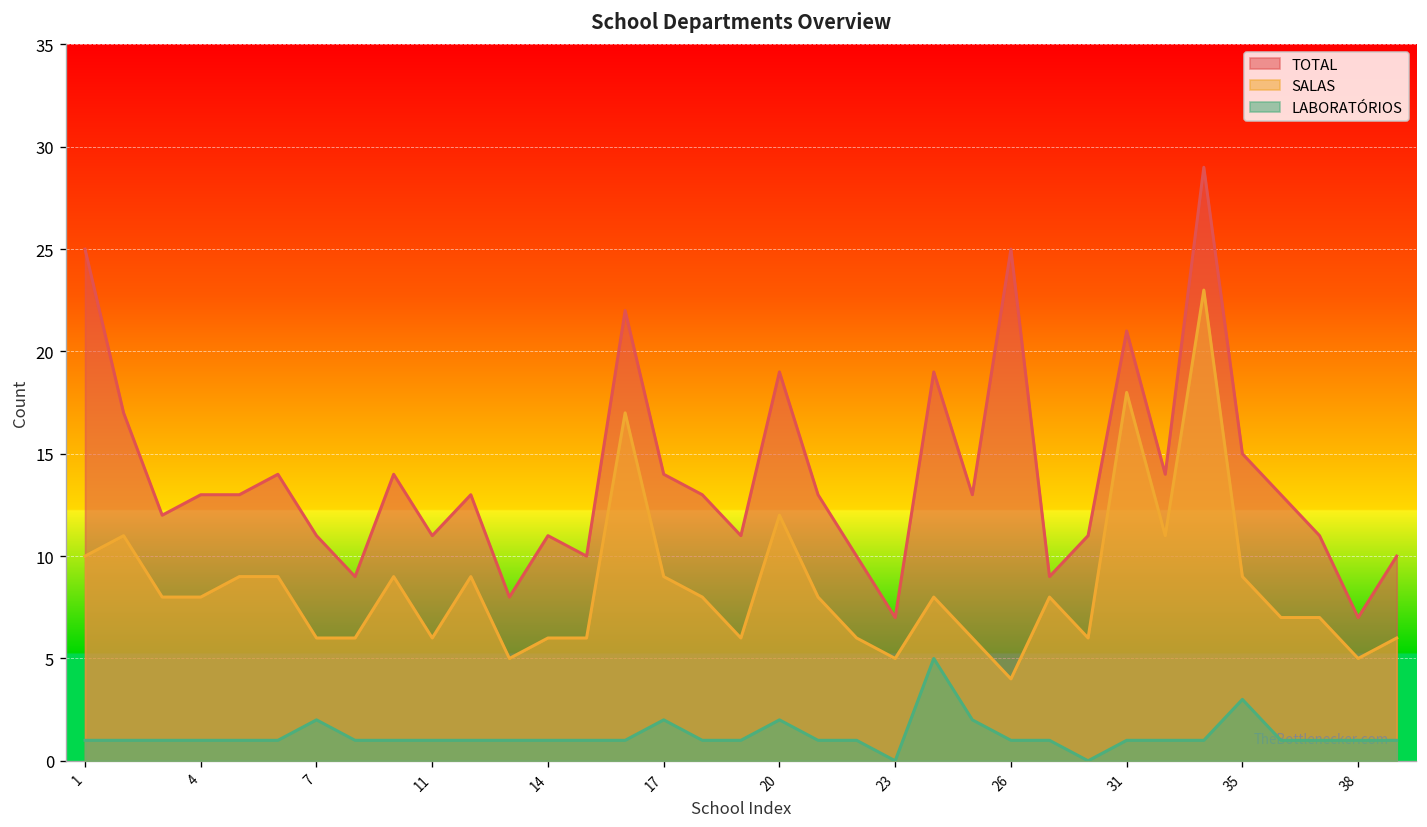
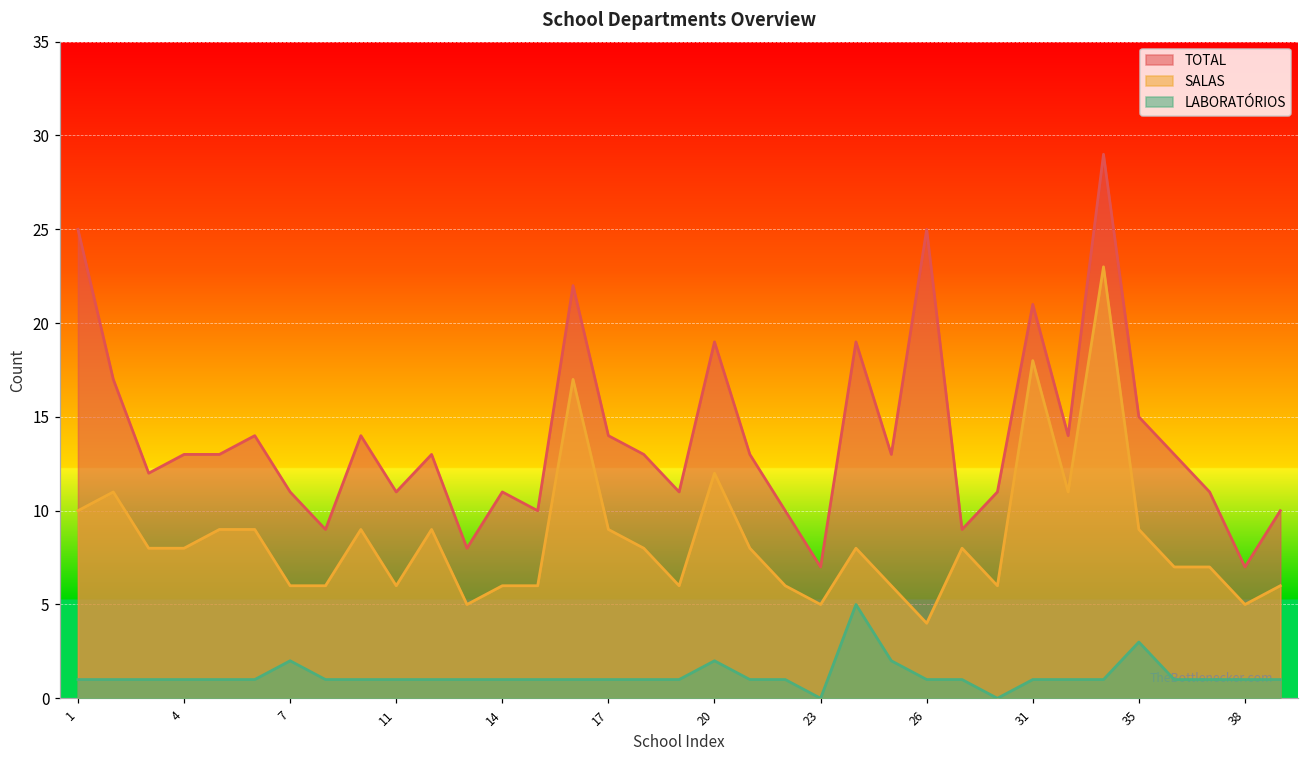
LABORATÓRIOS, 17: 2 -> 1
